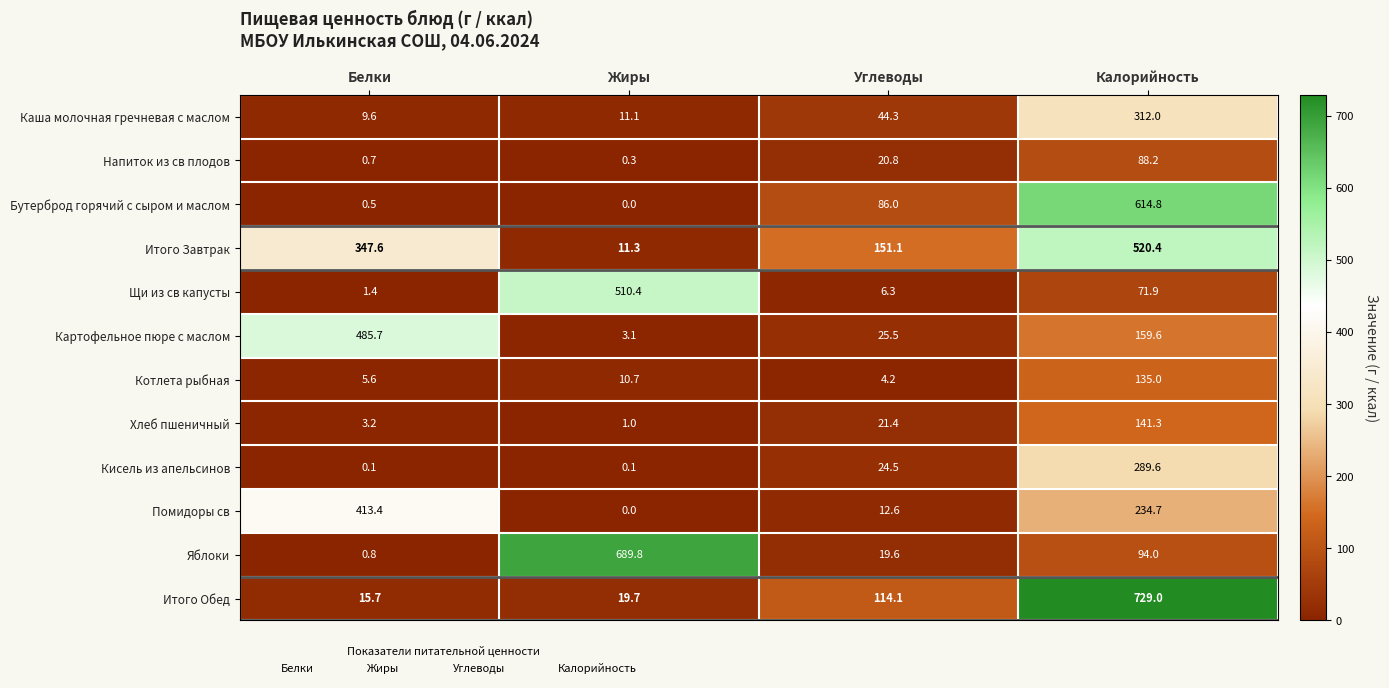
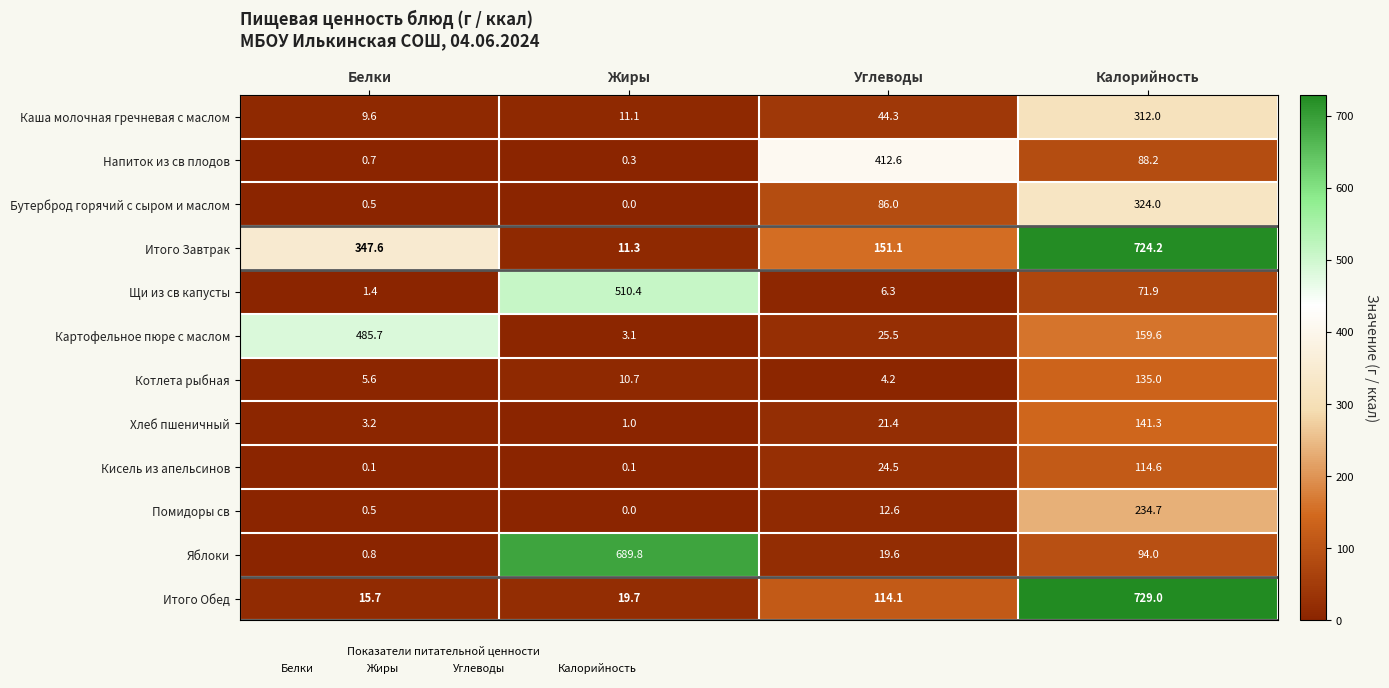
Напиток из св плодов, Углеводы: 20.8 -> 412.6
Бутерброд горячий с сыром и маслом, Калорийность: 614.8 -> 324.0
Итого Завтрак, Калорийность: 520.4 -> 724.2
Кисель из апельсинов, Калорийность: 289.6 -> 114.6
Помидоры св, Белки: 413.4 -> 0.5
